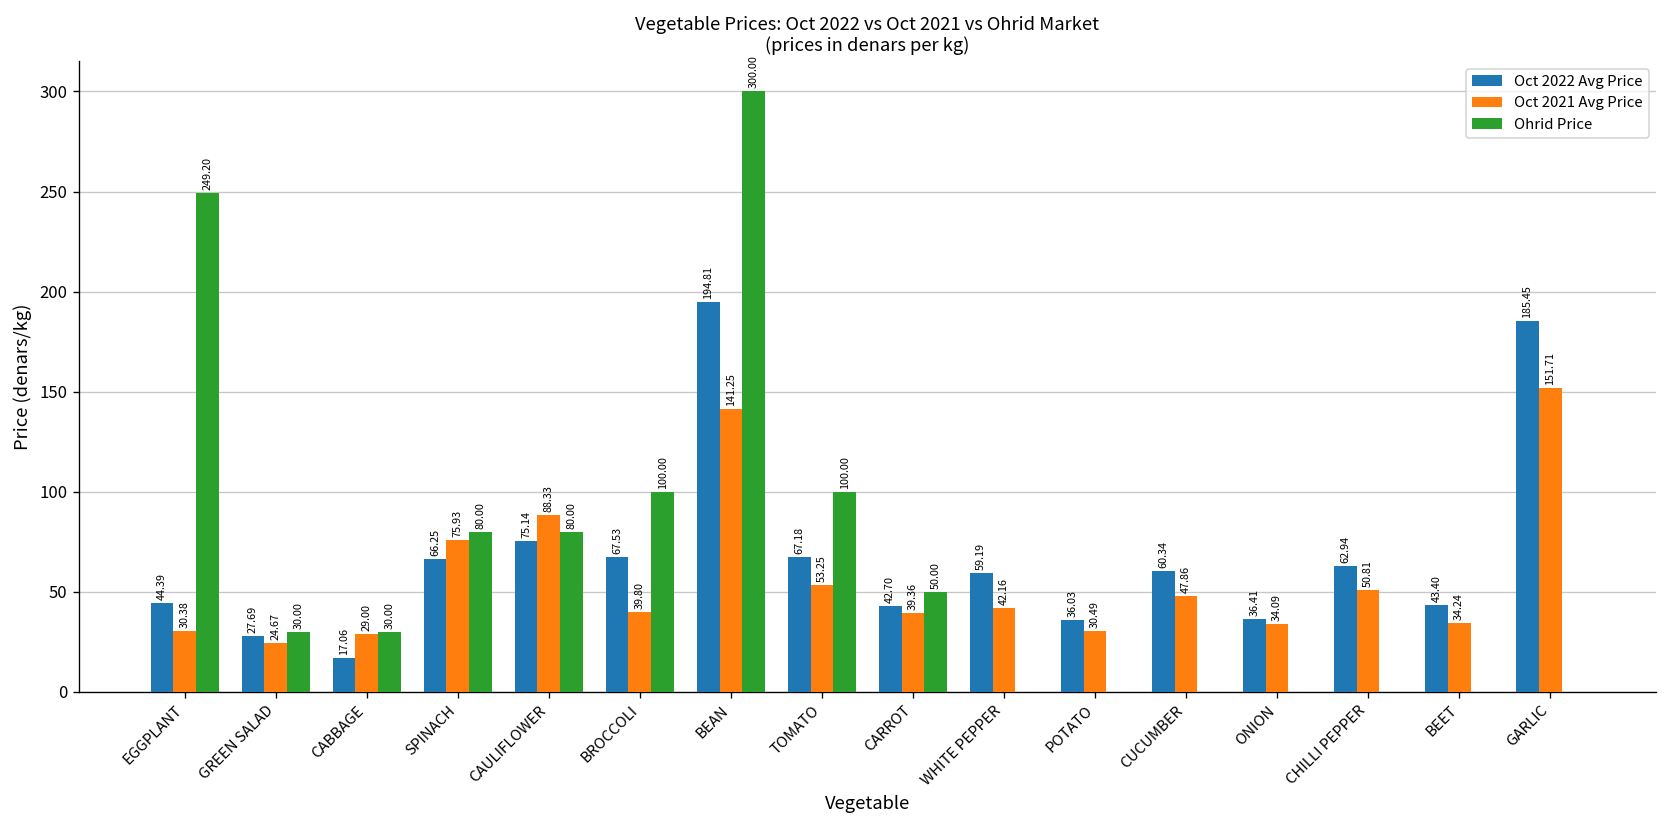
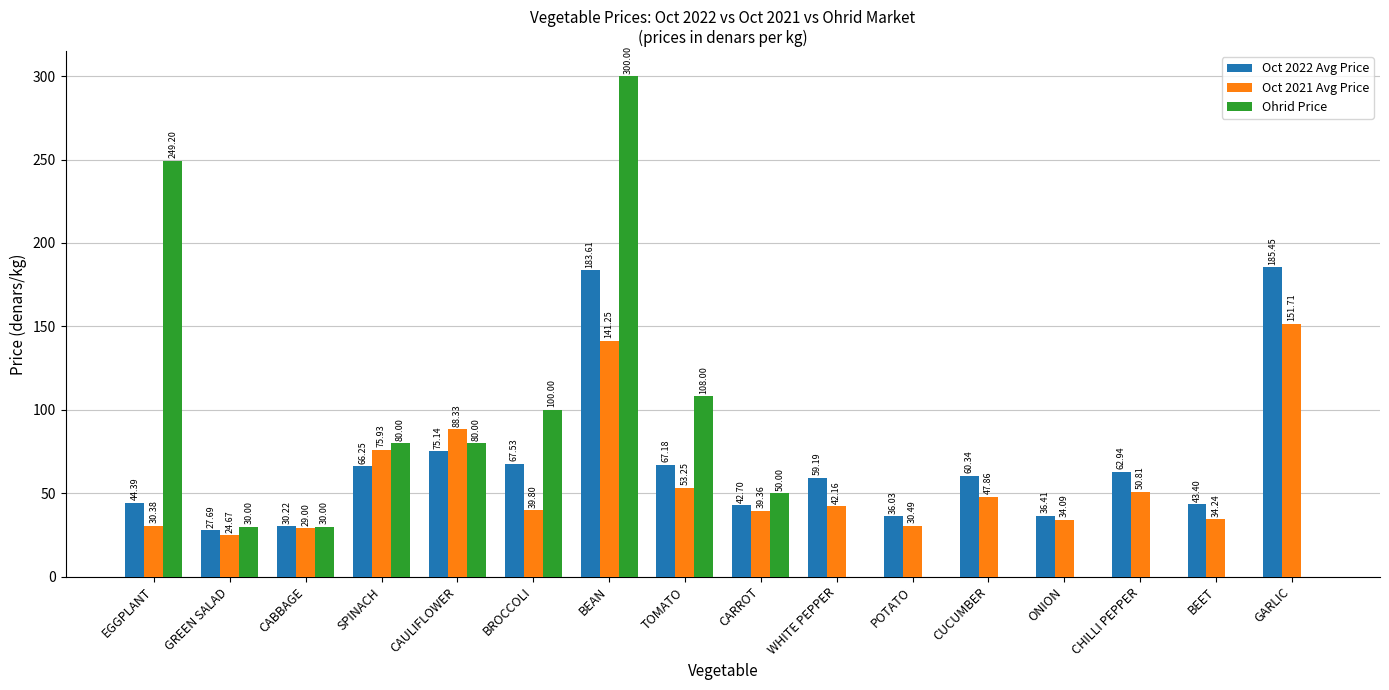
Oct 2022 Avg Price, CABBAGE: 17.06 -> 30.22
Oct 2022 Avg Price, BEAN: 194.81 -> 183.61
Ohrid Price, TOMATO: 100.00 -> 108.00
